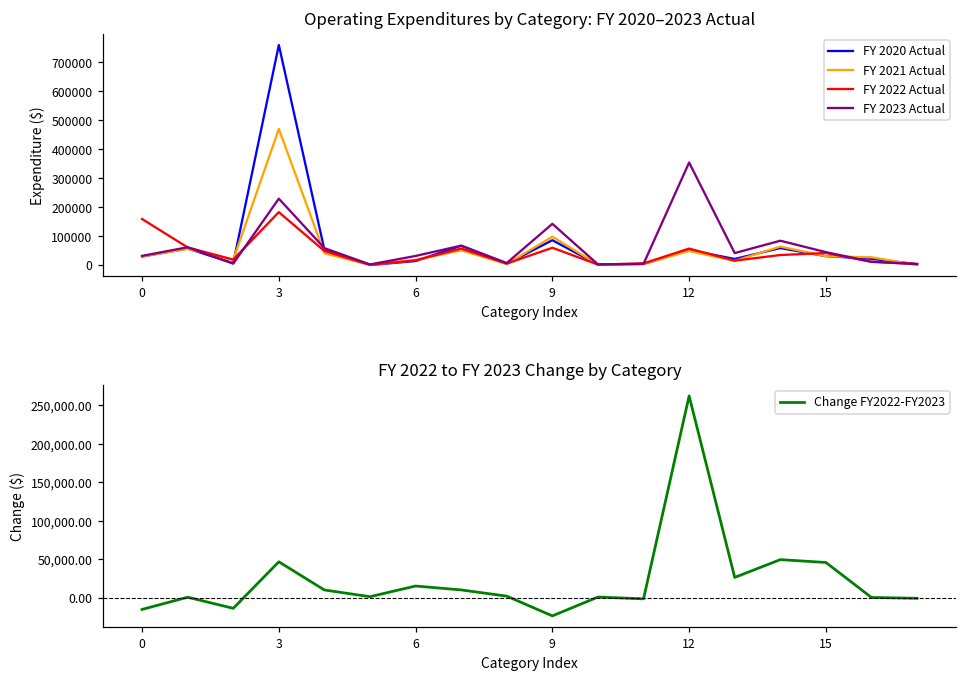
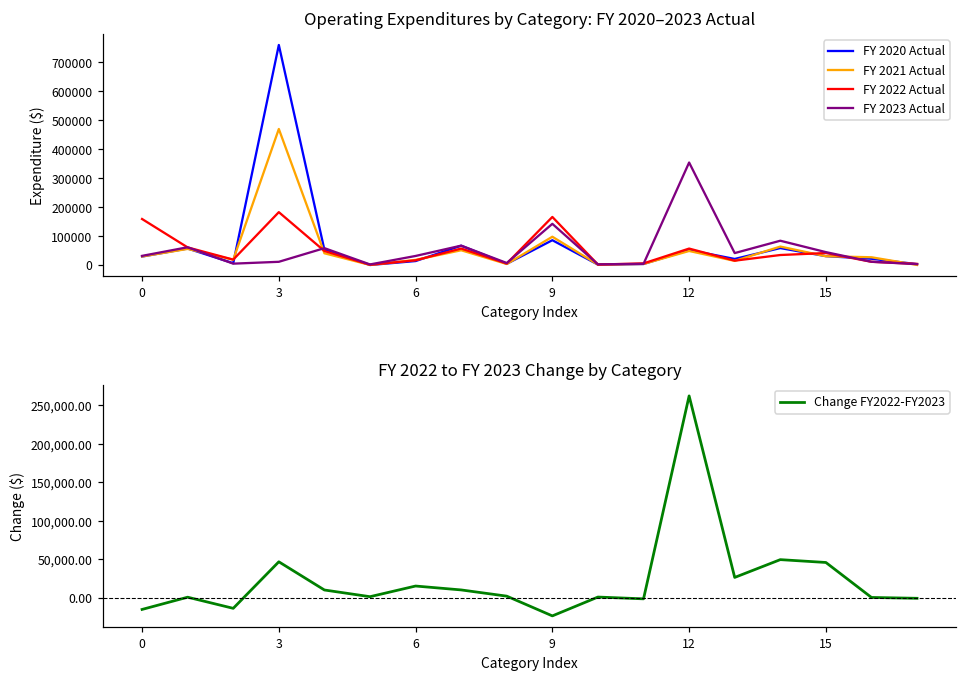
Operating Expenditures by Category: FY 2020–2023 Actual, FY 2023 Actual, 3: 230000 -> 10000
Operating Expenditures by Category: FY 2020–2023 Actual, FY 2022 Actual, 9: 60000 -> 170000
